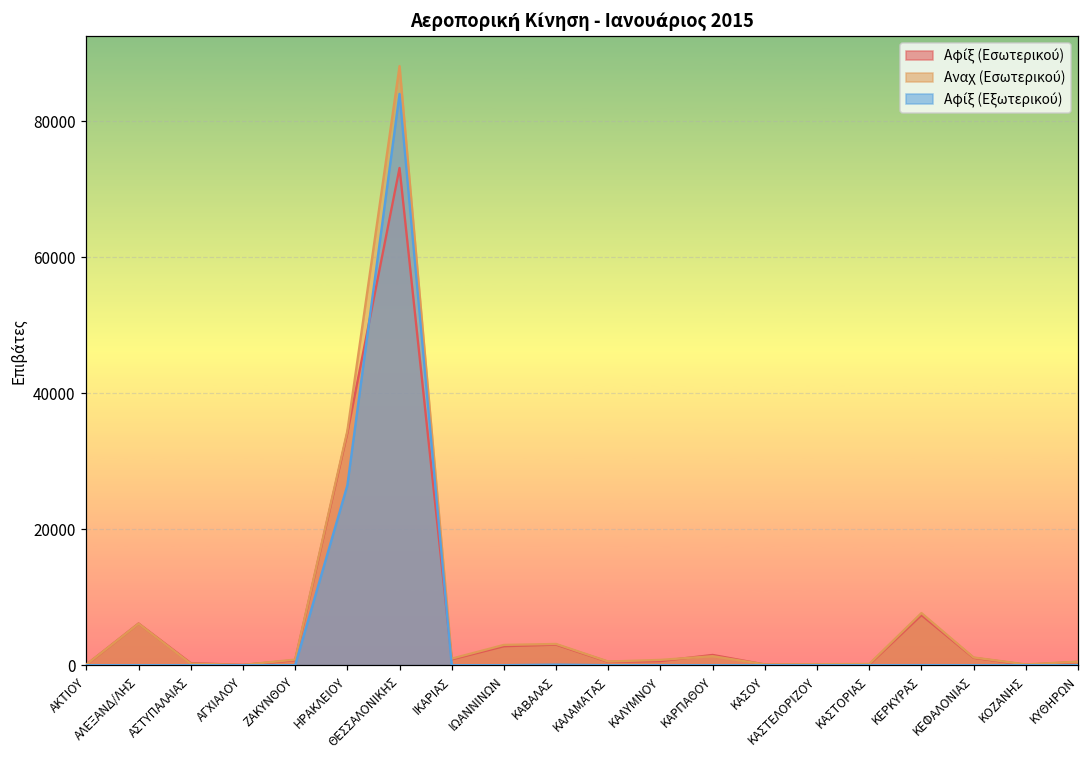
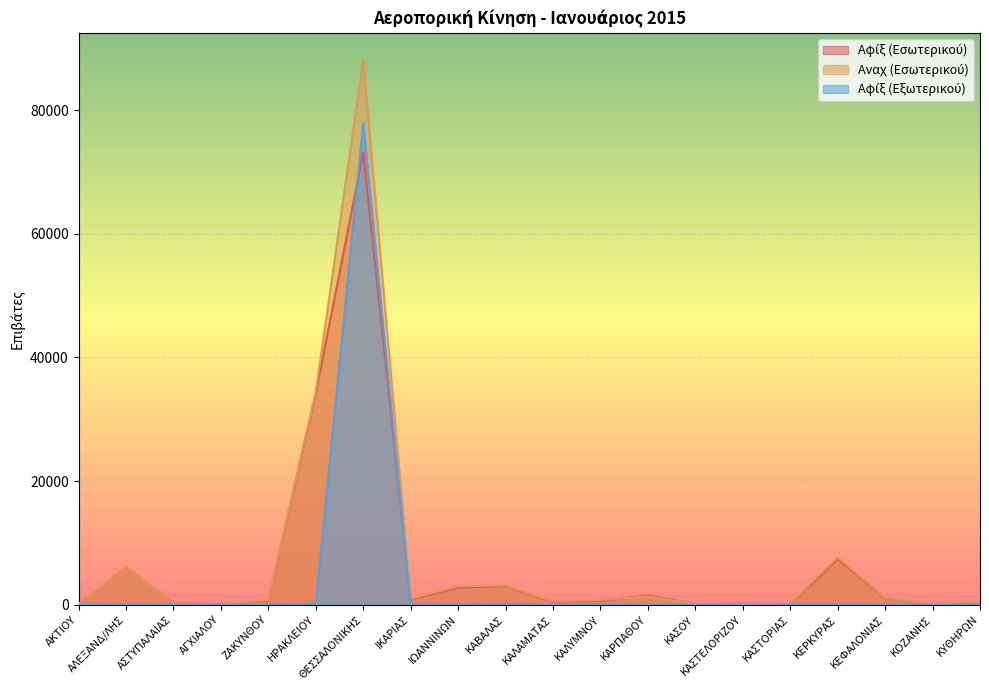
Αφίξ (Εξωτερικού), ΗΡΑΚΛΕΙΟΥ: 26000 -> 0
Αφίξ (Εξωτερικού), ΘΕΣΣΑΛΟΝΙΚΗΣ: 84000 -> 78000
